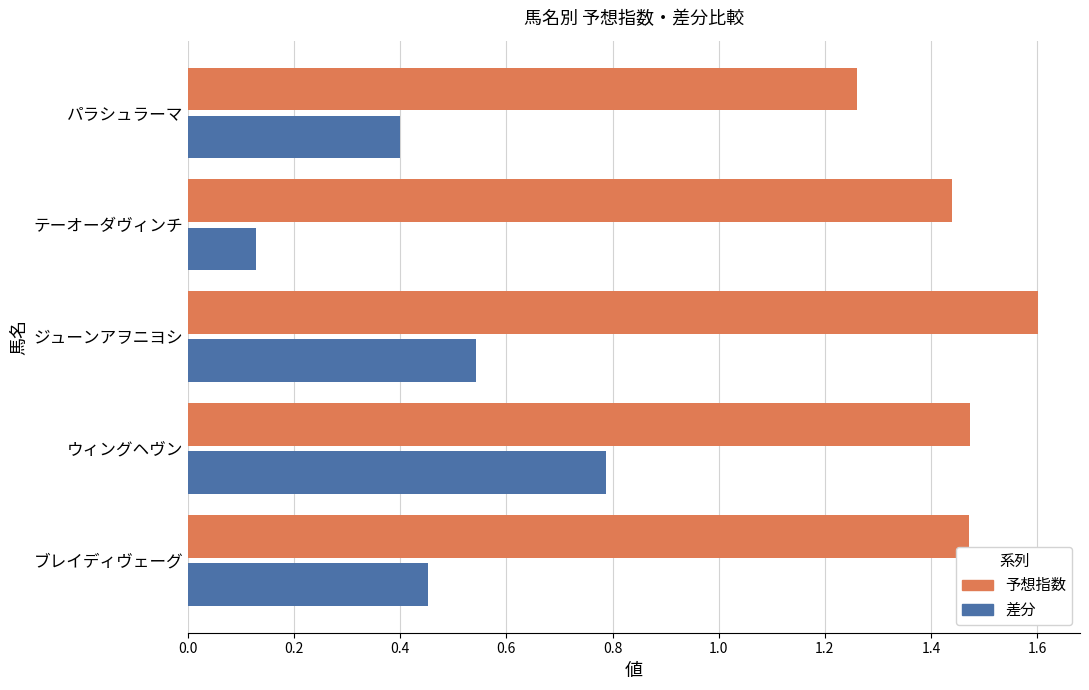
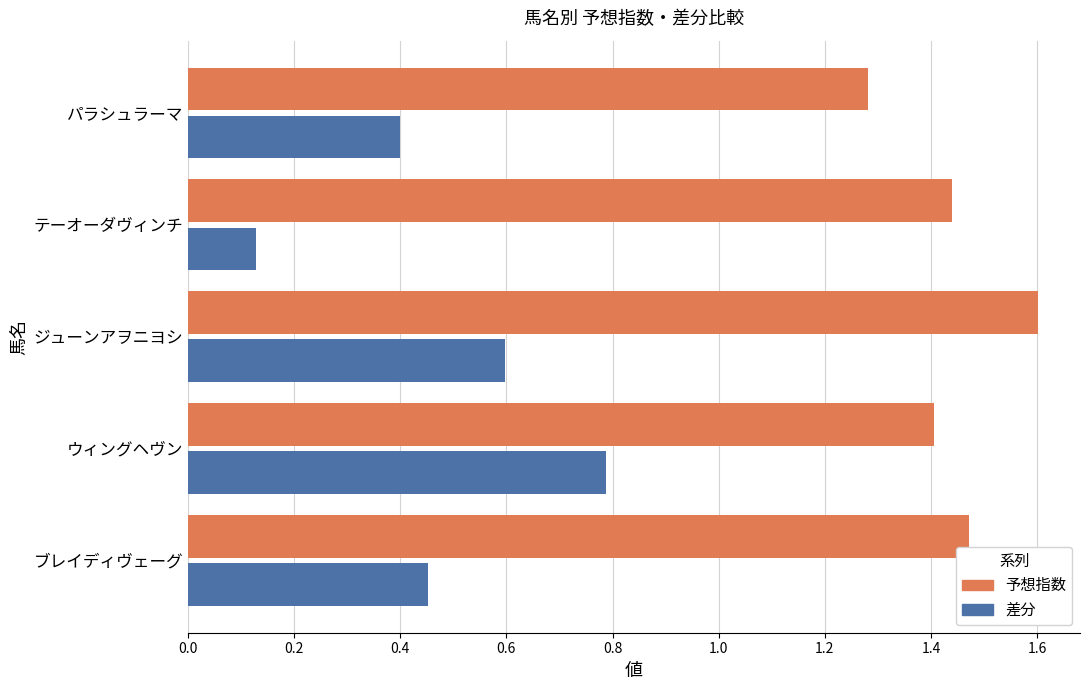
予想指数, パラシュラーマ: 1.26 -> 1.28
差分, ジューンアヲニヨシ: 0.54 -> 0.60
予想指数, ウィングヘヴン: 1.47 -> 1.41
